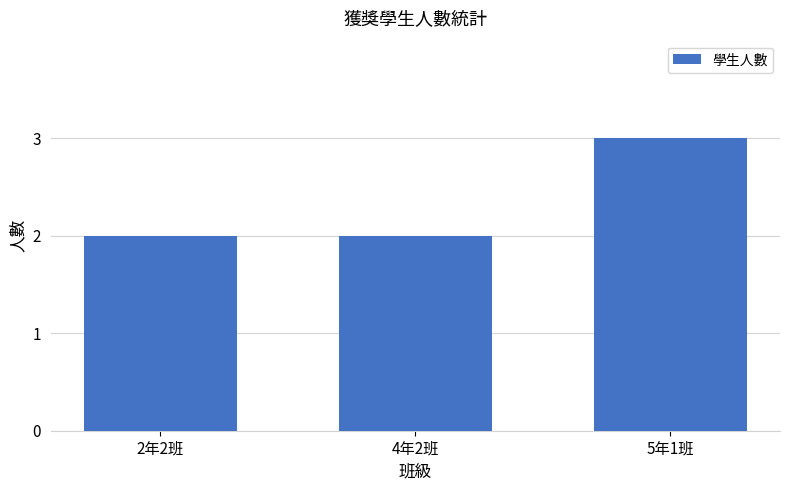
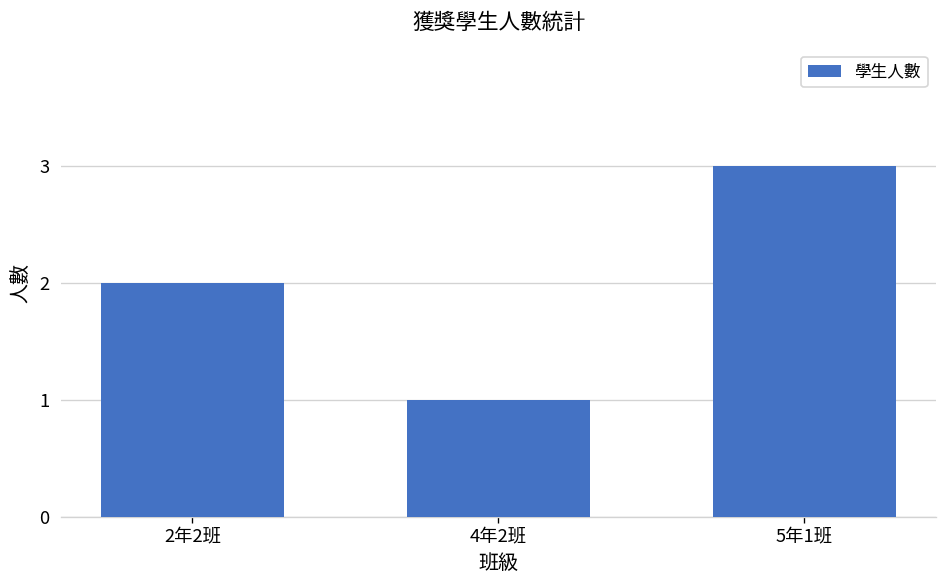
4年2班: 2 -> 1
